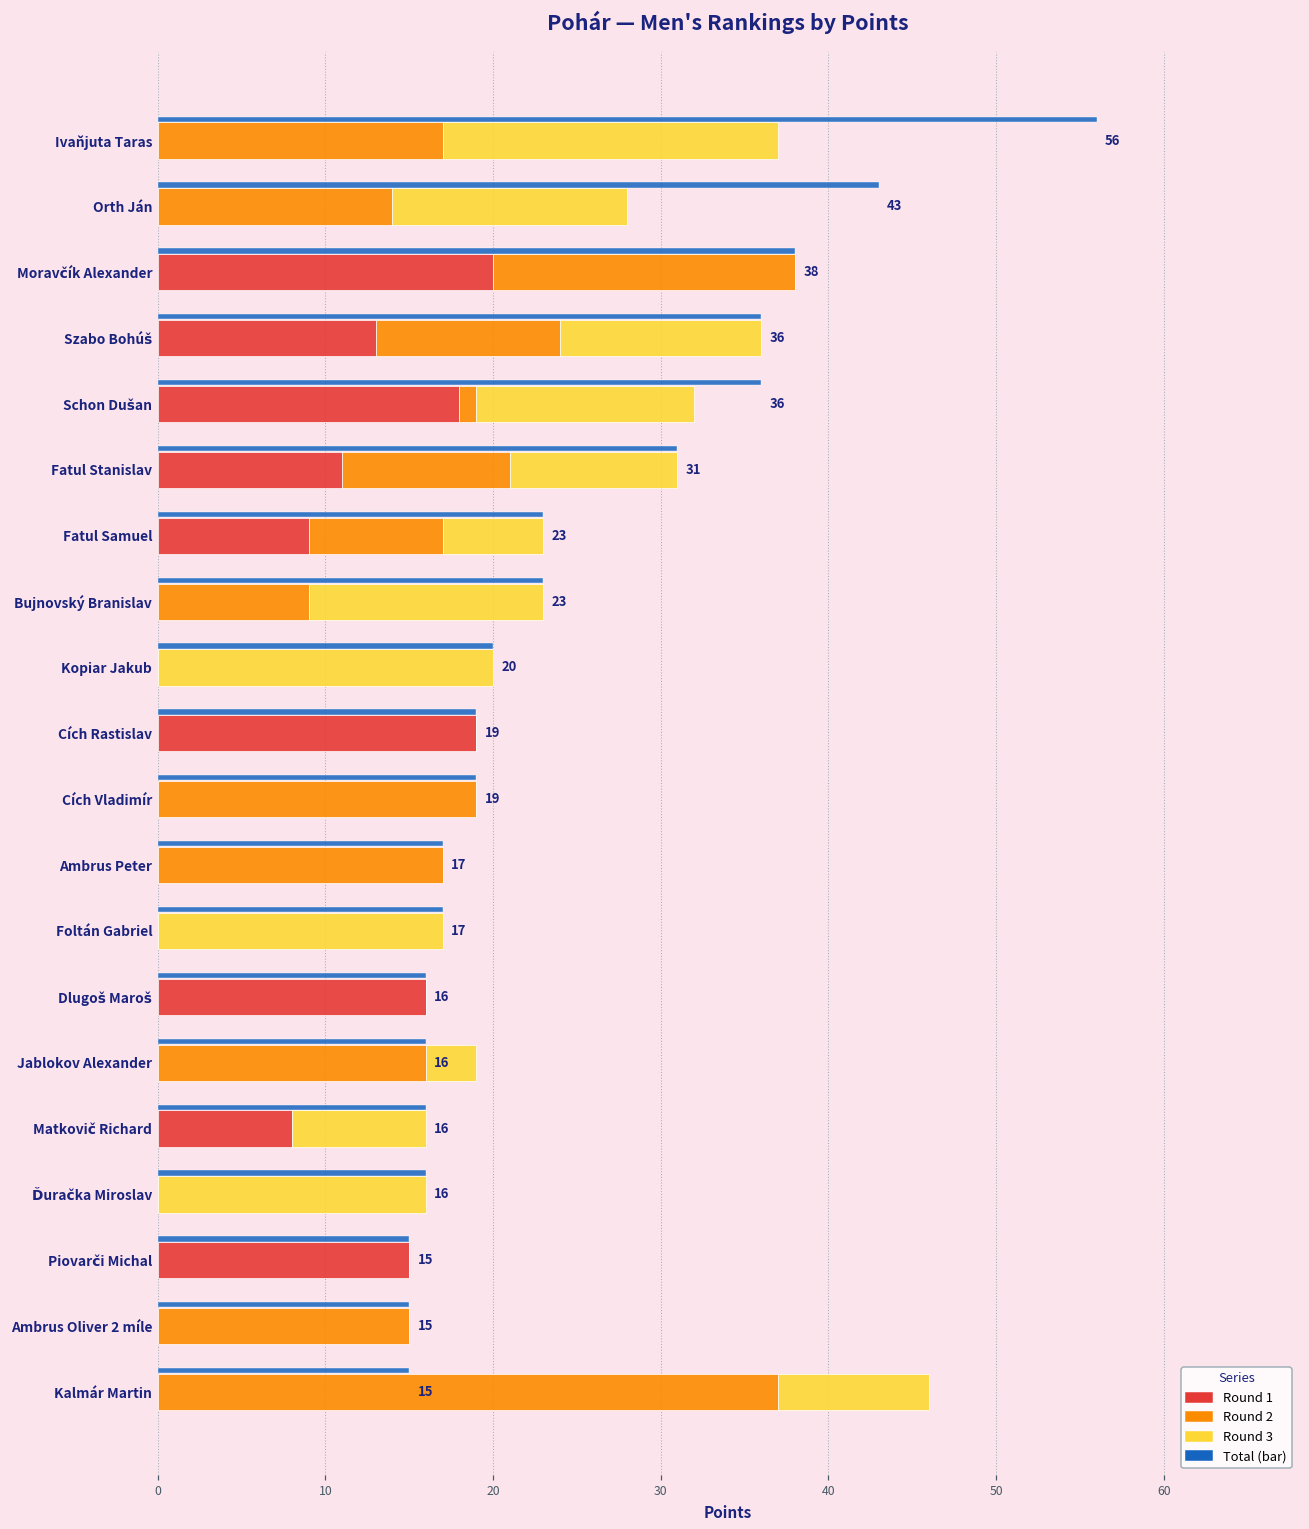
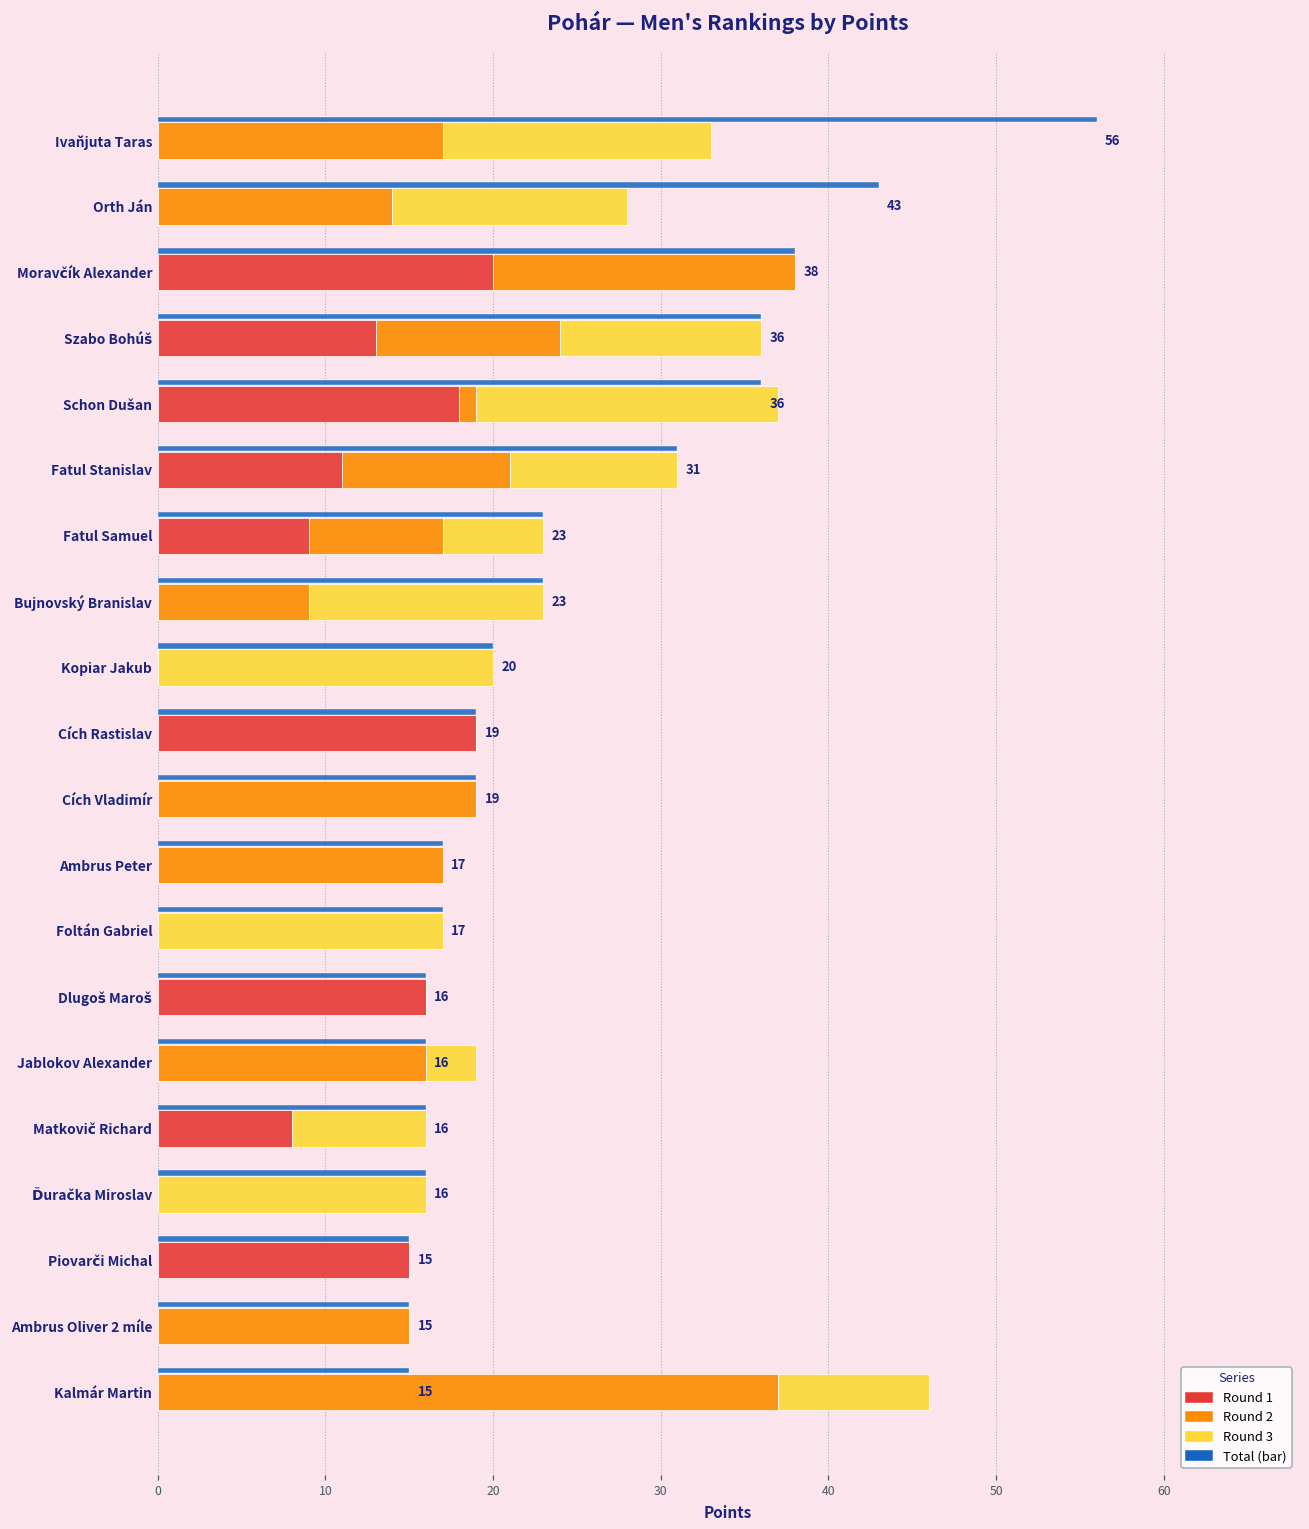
Round 3, Ivaňjuta Taras: 20 -> 16
Round 3, Schon Dušan: 13 -> 18
